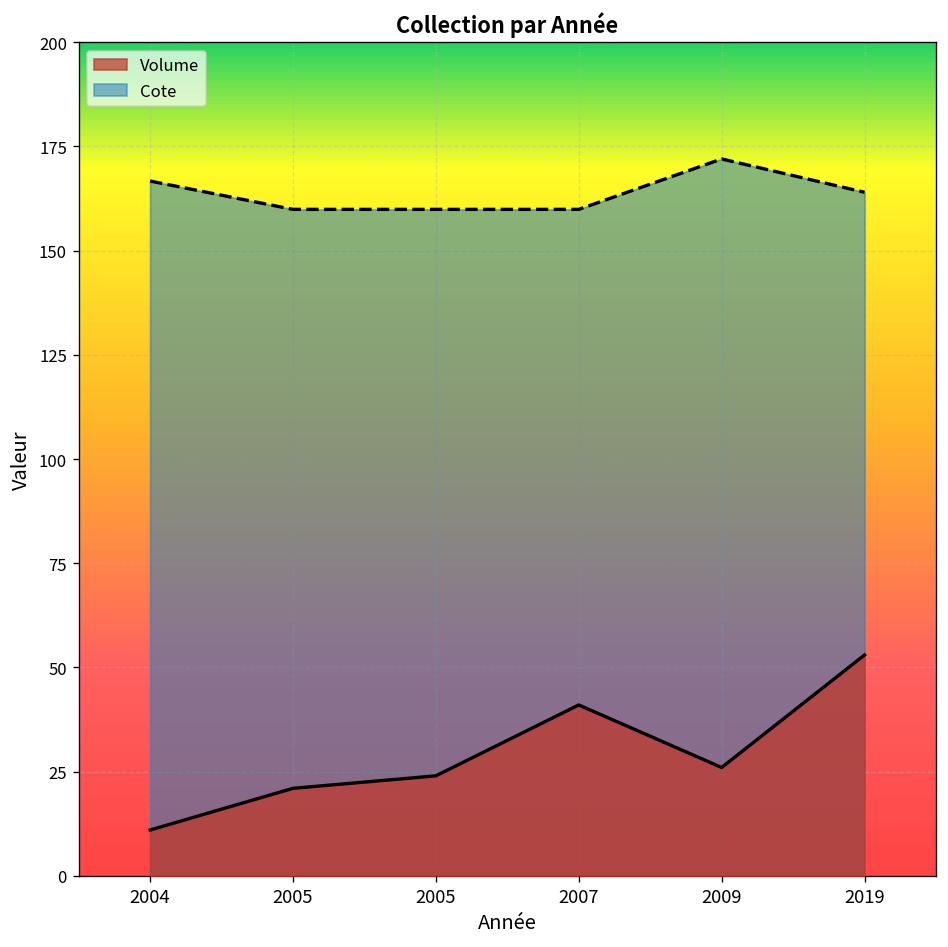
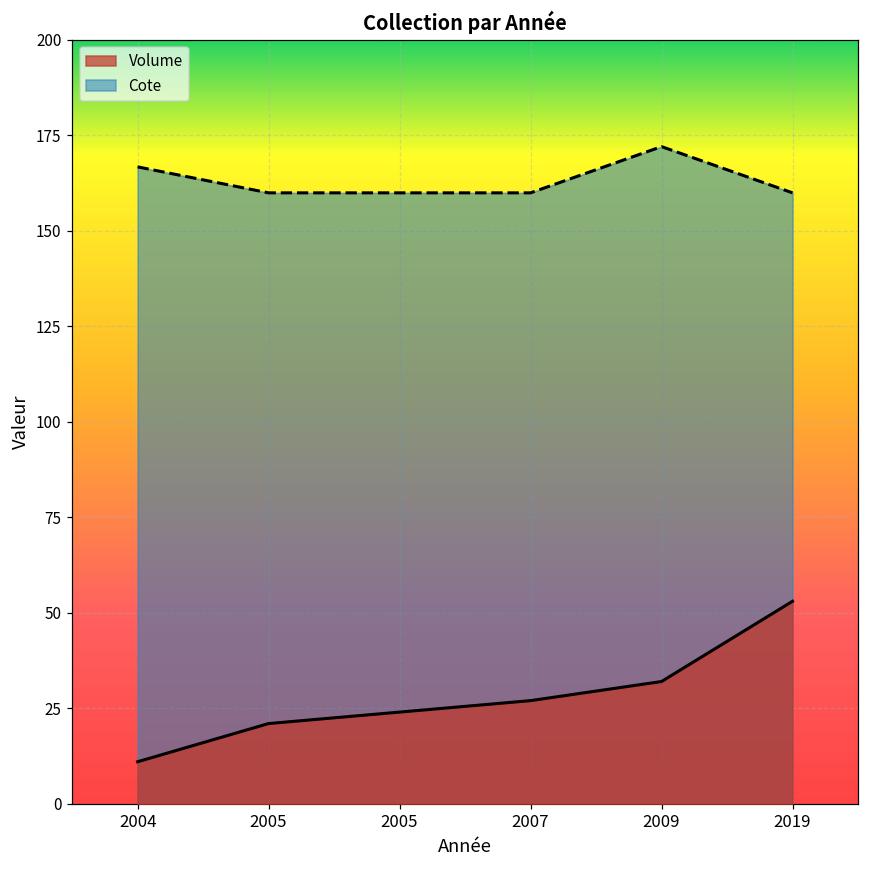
Volume, 2007: 41 -> 27
Volume, 2009: 26 -> 32
Cote, 2019: 164 -> 160
